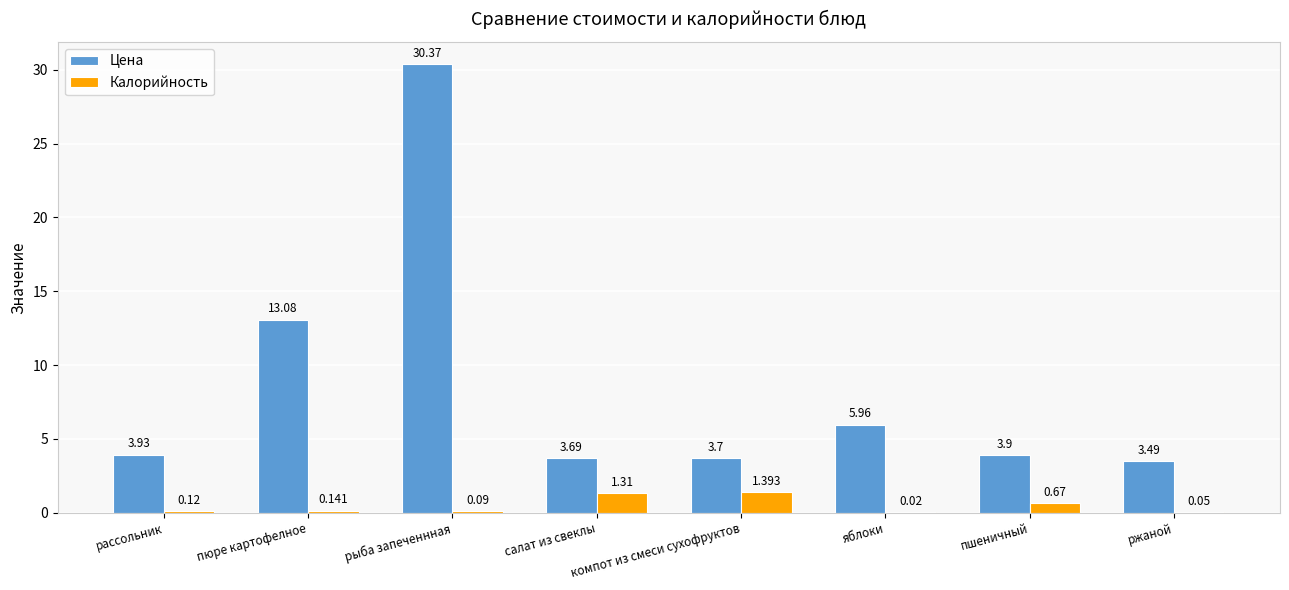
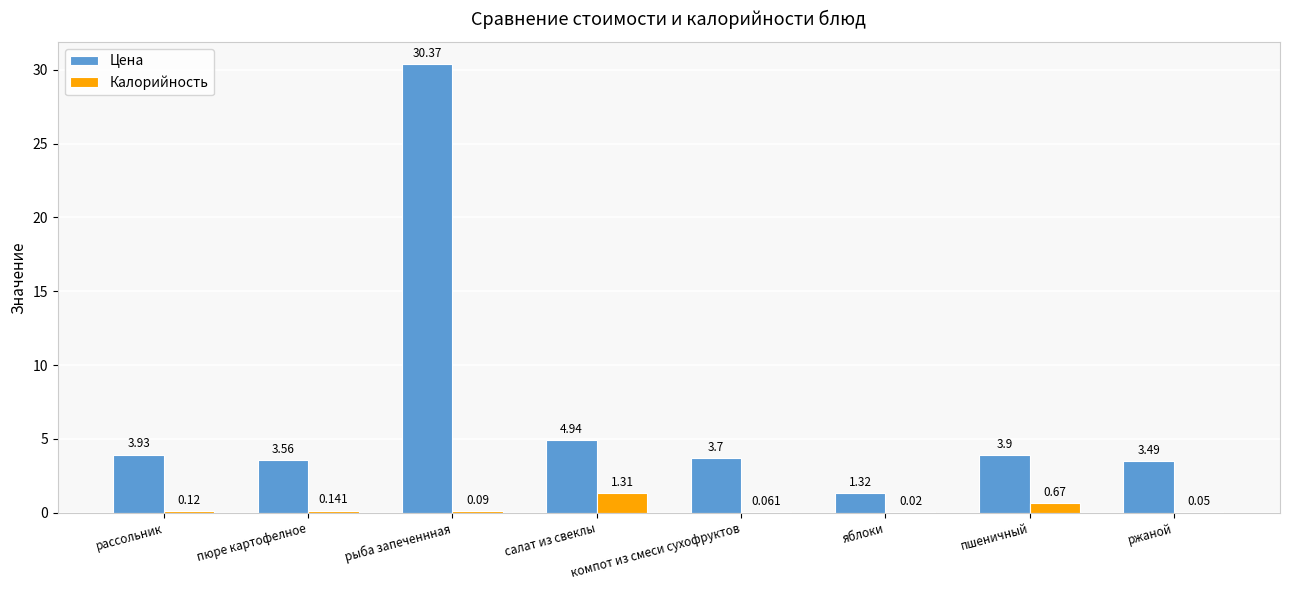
Цена, пюре картофелное: 13.08 -> 3.56
Цена, салат из свеклы: 3.69 -> 4.94
Калорийность, компот из смеси сухофруктов: 1.393 -> 0.061
Цена, яблоки: 5.96 -> 1.32
